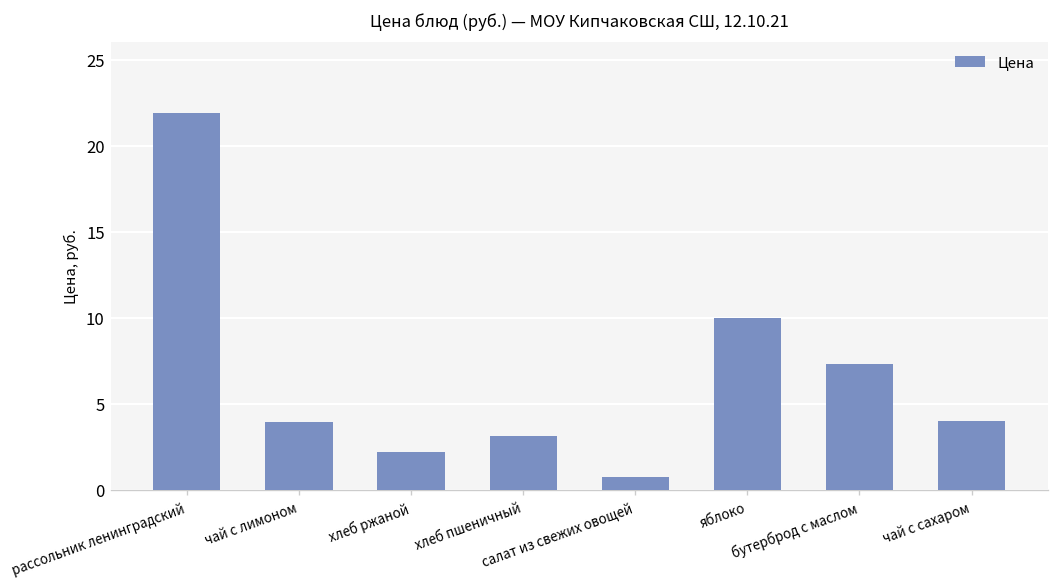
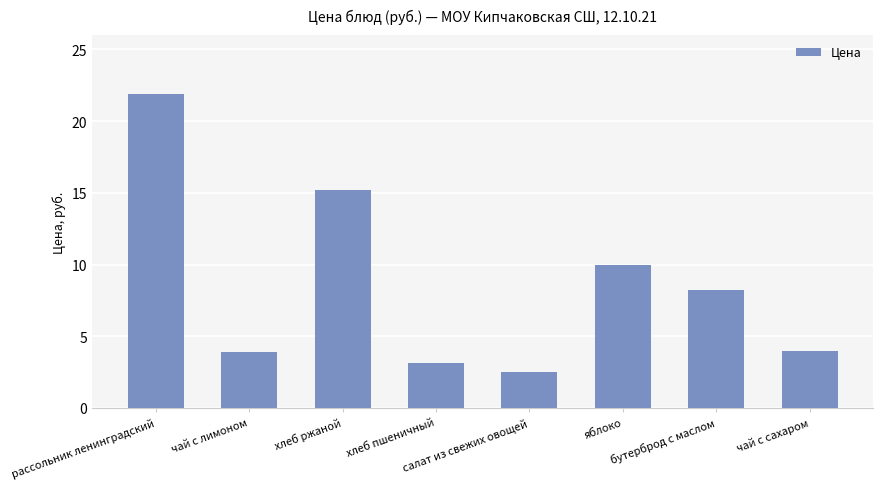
хлеб ржаной: 2.2 -> 15.2
салат из свежих овощей: 0.7 -> 2.5
бутерброд с маслом: 7.3 -> 8.2
